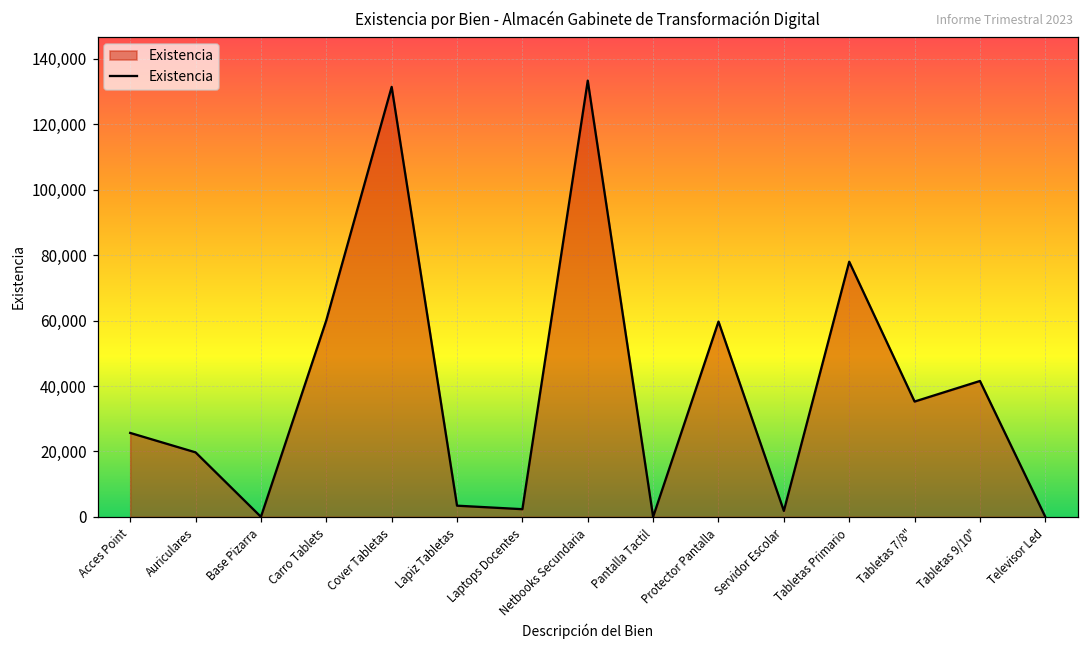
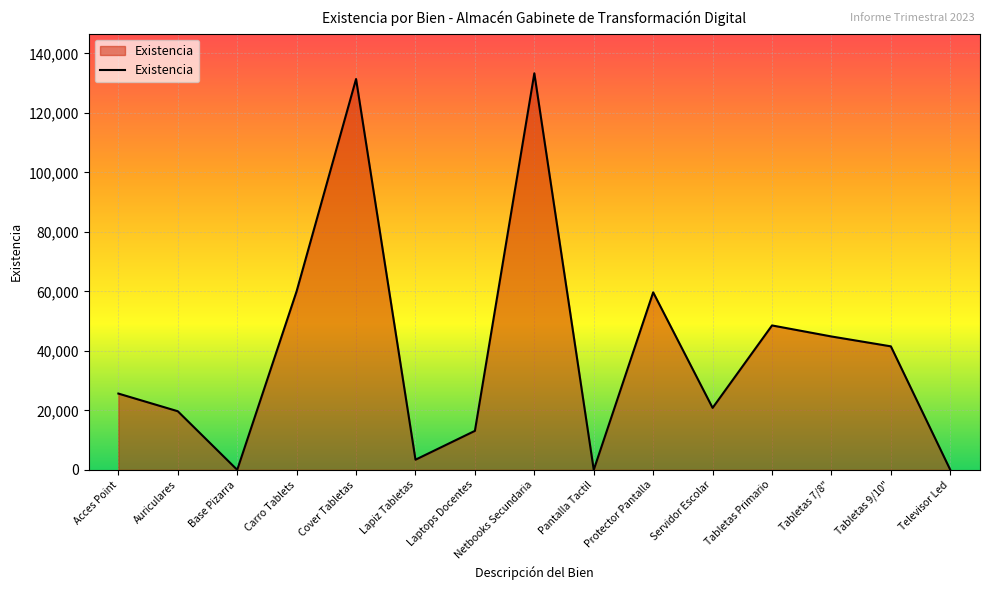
Laptops Docentes: 2,000 -> 13,000
Servidor Escolar: 2,000 -> 21,000
Tabletas Primario: 78,000 -> 49,000
Tabletas 7/8": 35,000 -> 45,000
